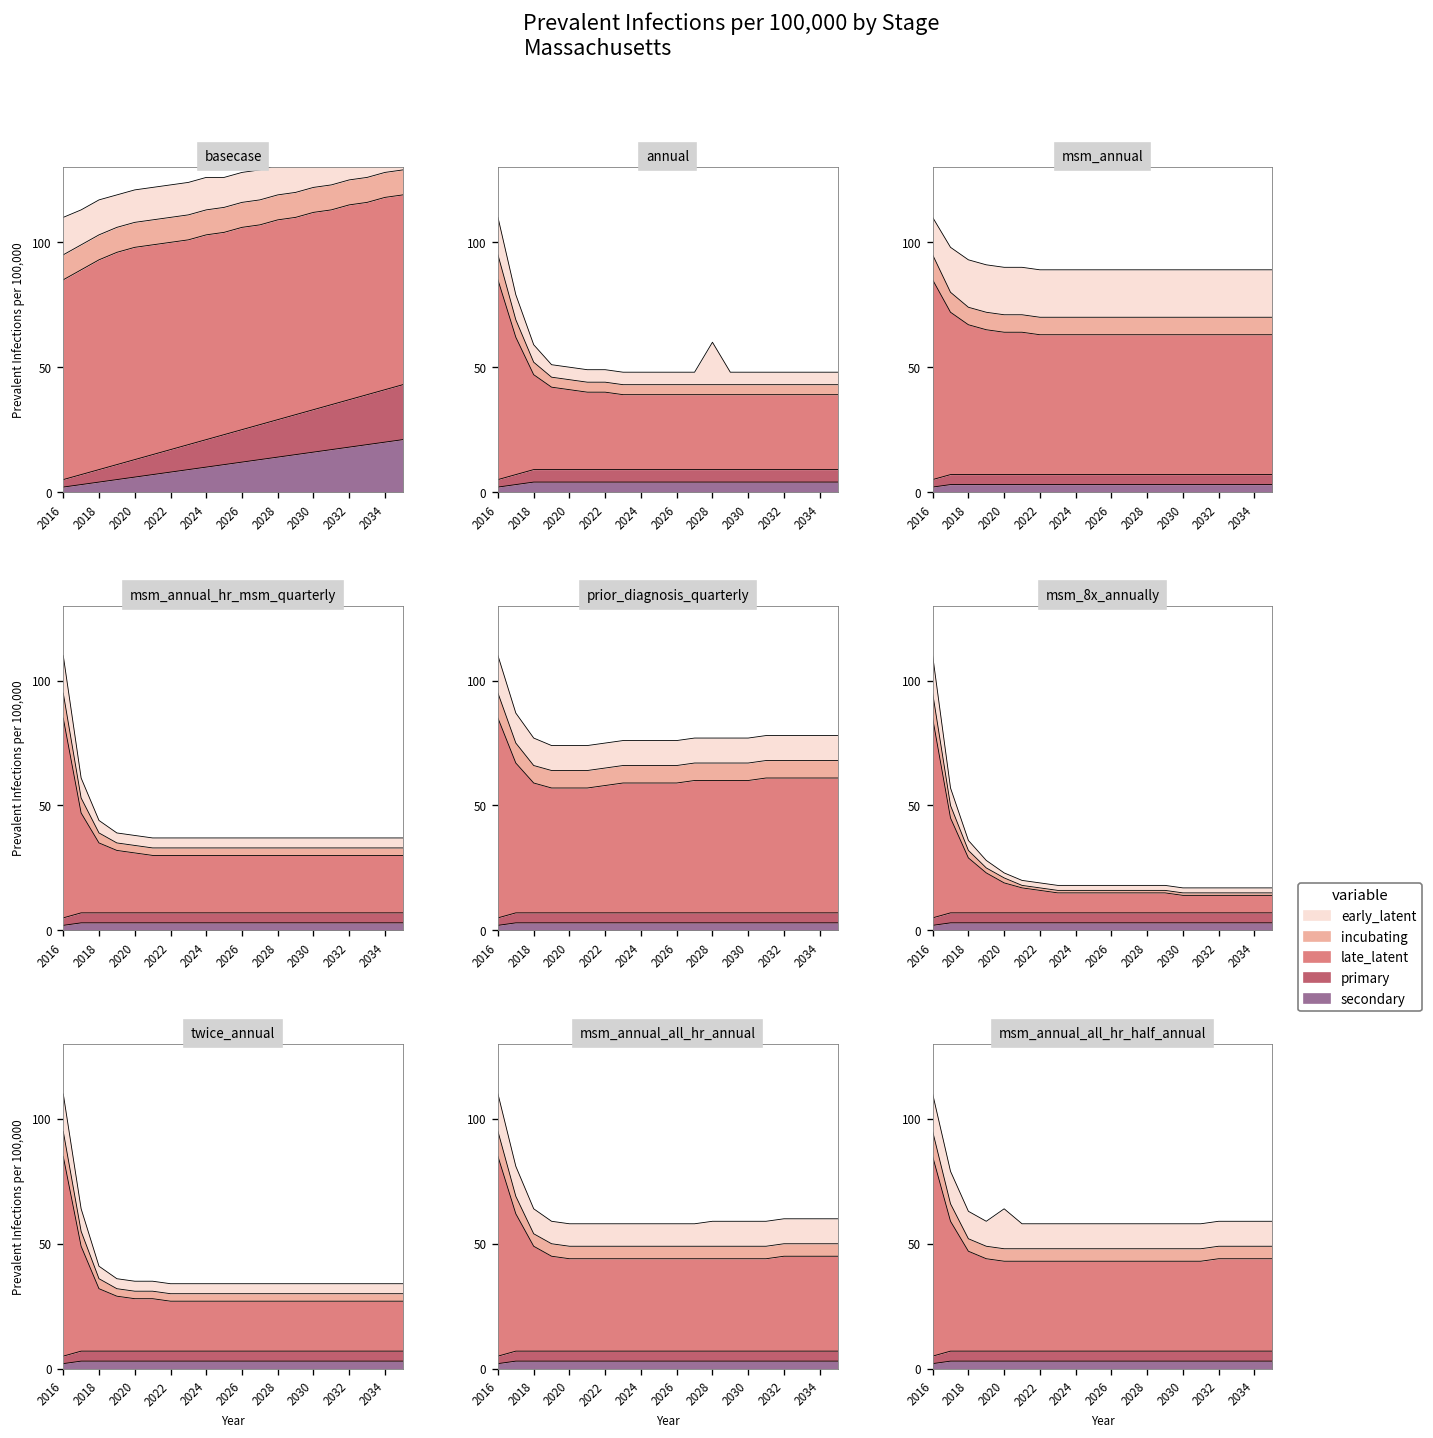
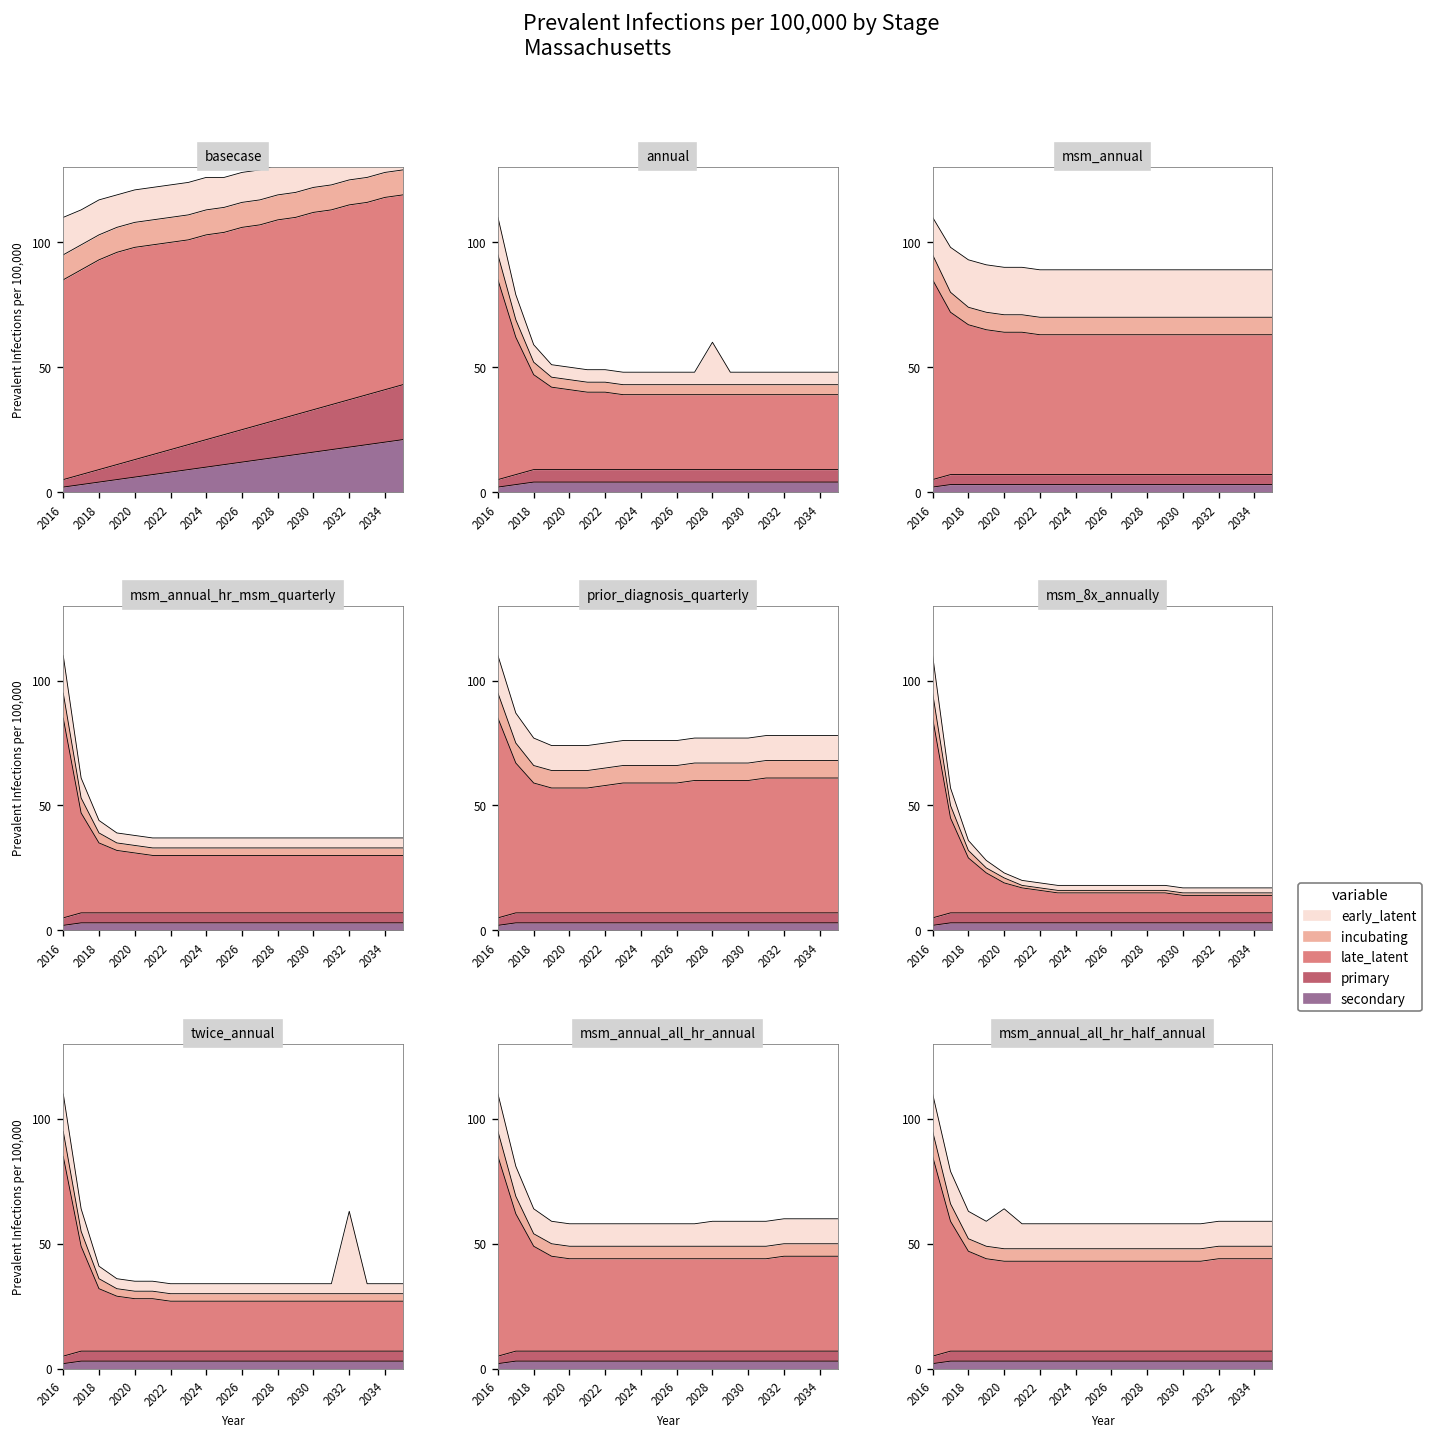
twice_annual, early_latent, 2032: 4 -> 33
